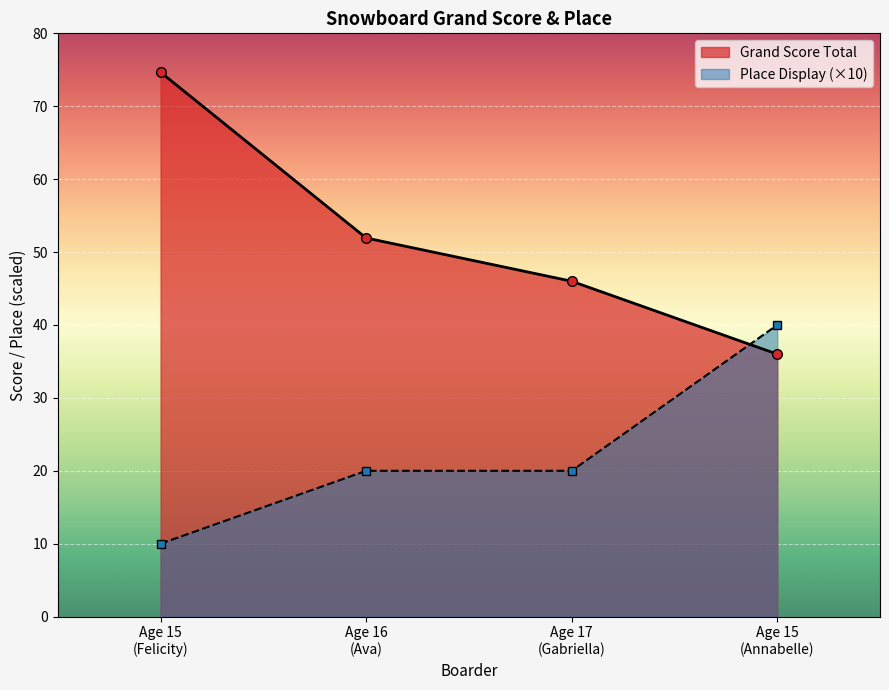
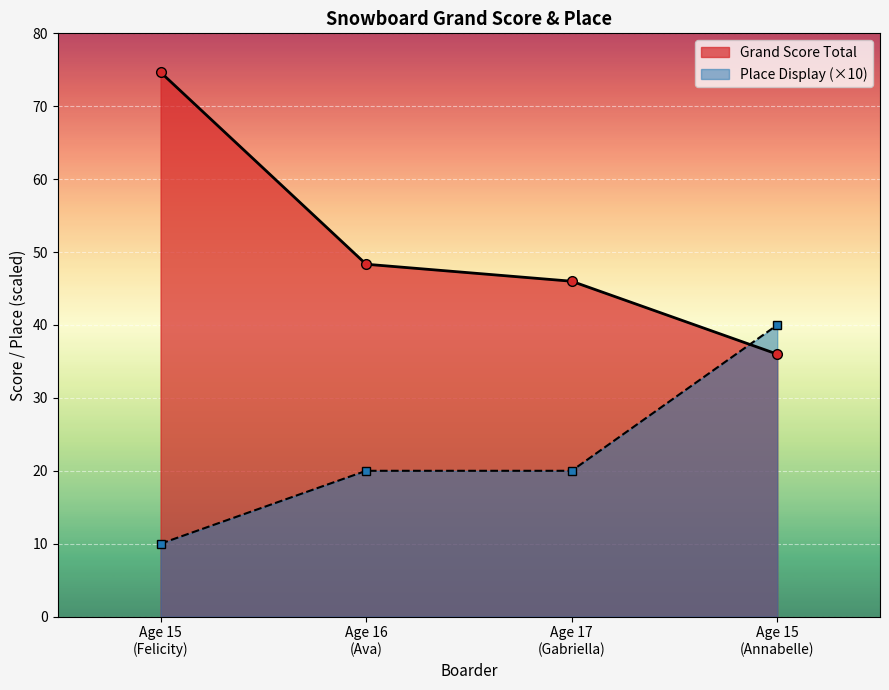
Grand Score Total, Age 16 (Ava): 52 -> 48
